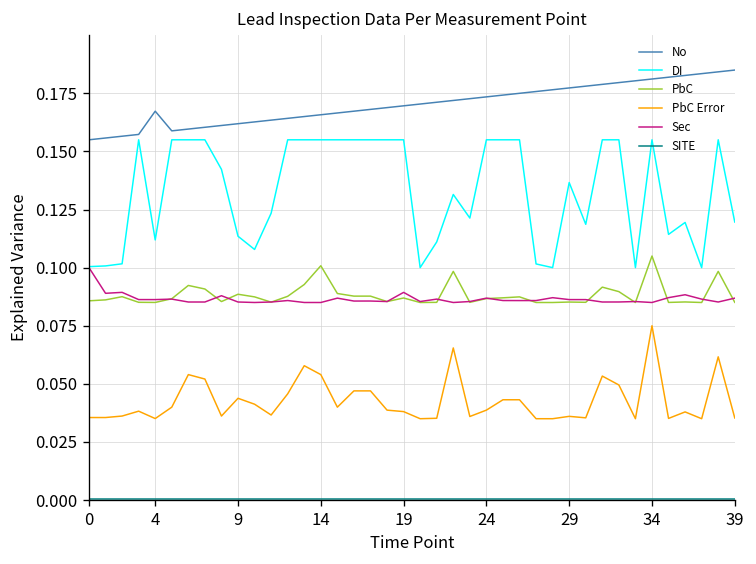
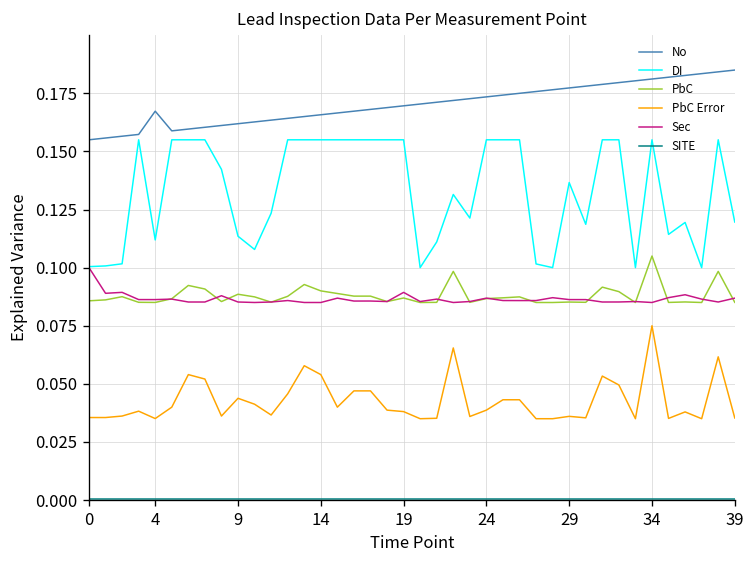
PbC, 14: 0.101 -> 0.090
